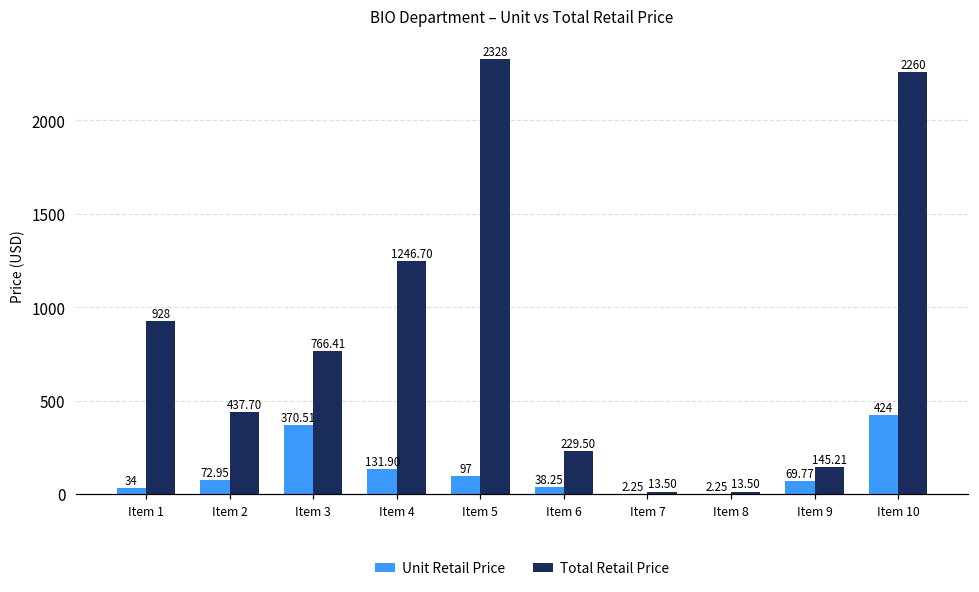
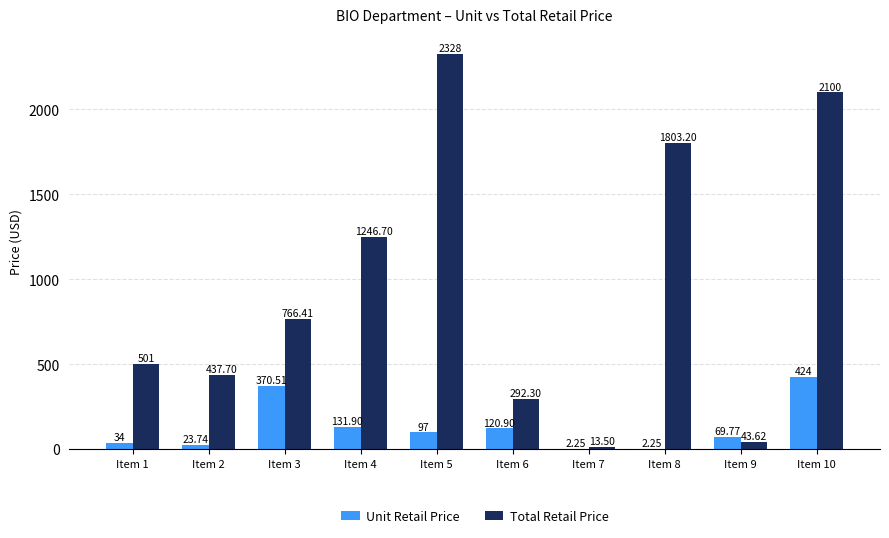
Total Retail Price, Item 1: 928 -> 501
Unit Retail Price, Item 2: 72.95 -> 23.74
Unit Retail Price, Item 6: 38.25 -> 120.90
Total Retail Price, Item 6: 229.50 -> 292.30
Total Retail Price, Item 8: 13.50 -> 1803.20
Total Retail Price, Item 9: 145.21 -> 43.62
Total Retail Price, Item 10: 2260 -> 2100
